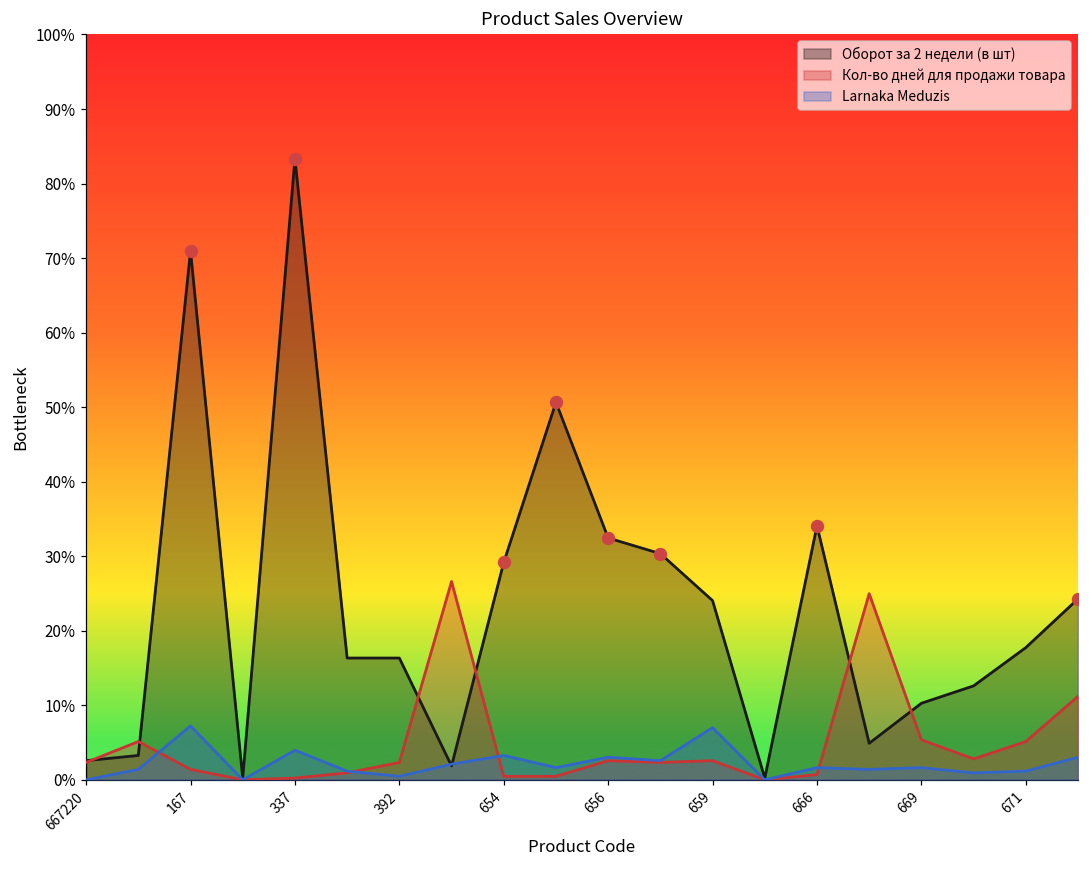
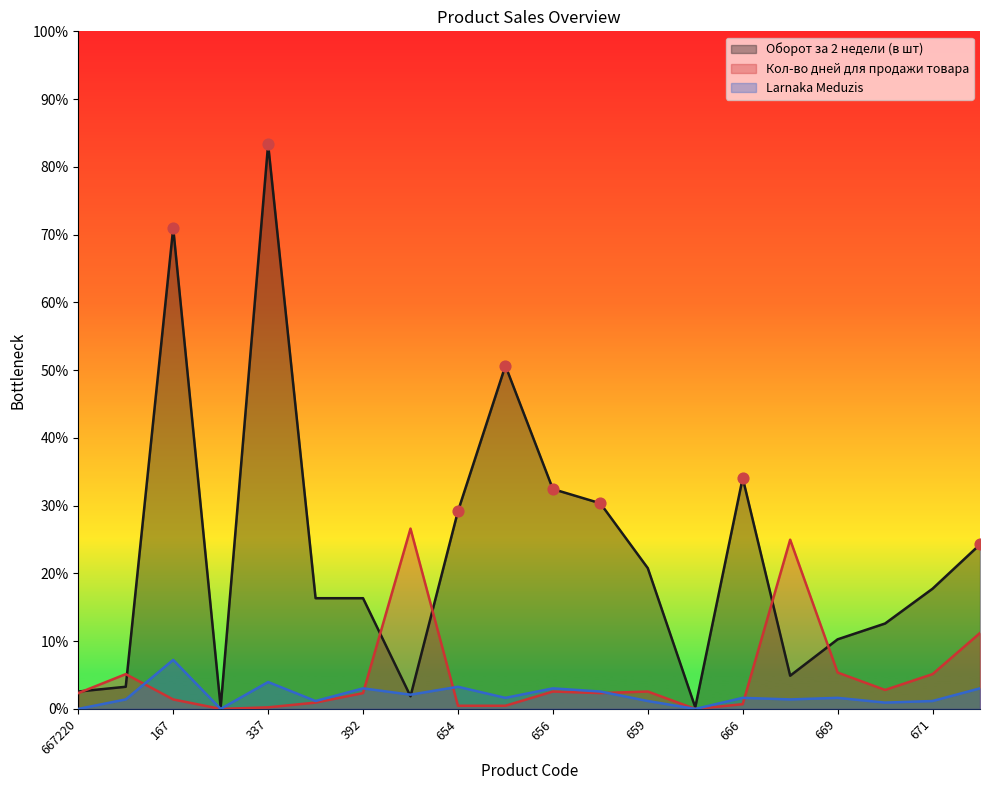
Larnaka Meduzis, 392: 0% -> 3%
Оборот за 2 недели (в шт), 659: 24% -> 21%
Larnaka Meduzis, 659: 7% -> 1%
